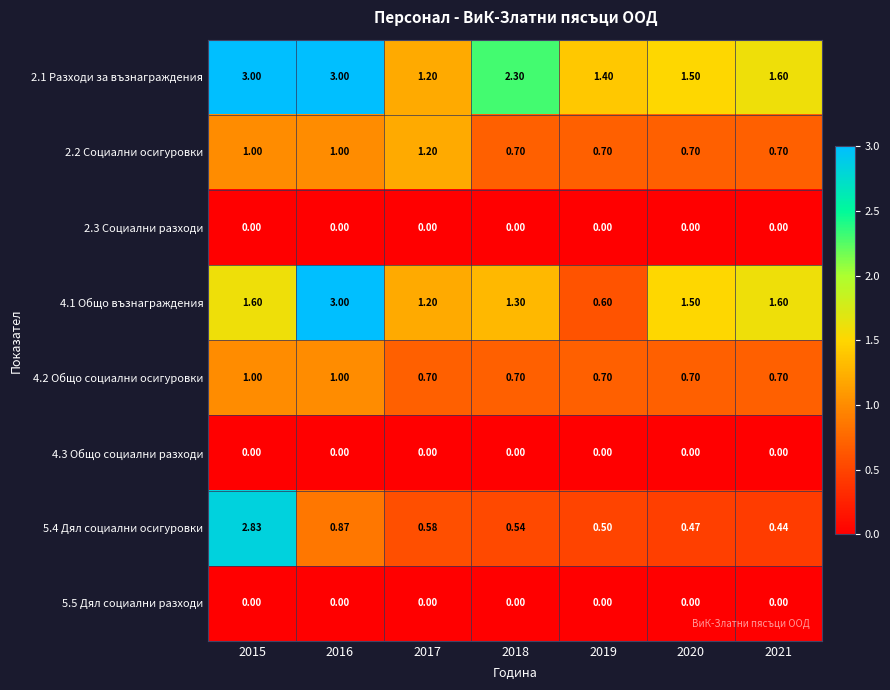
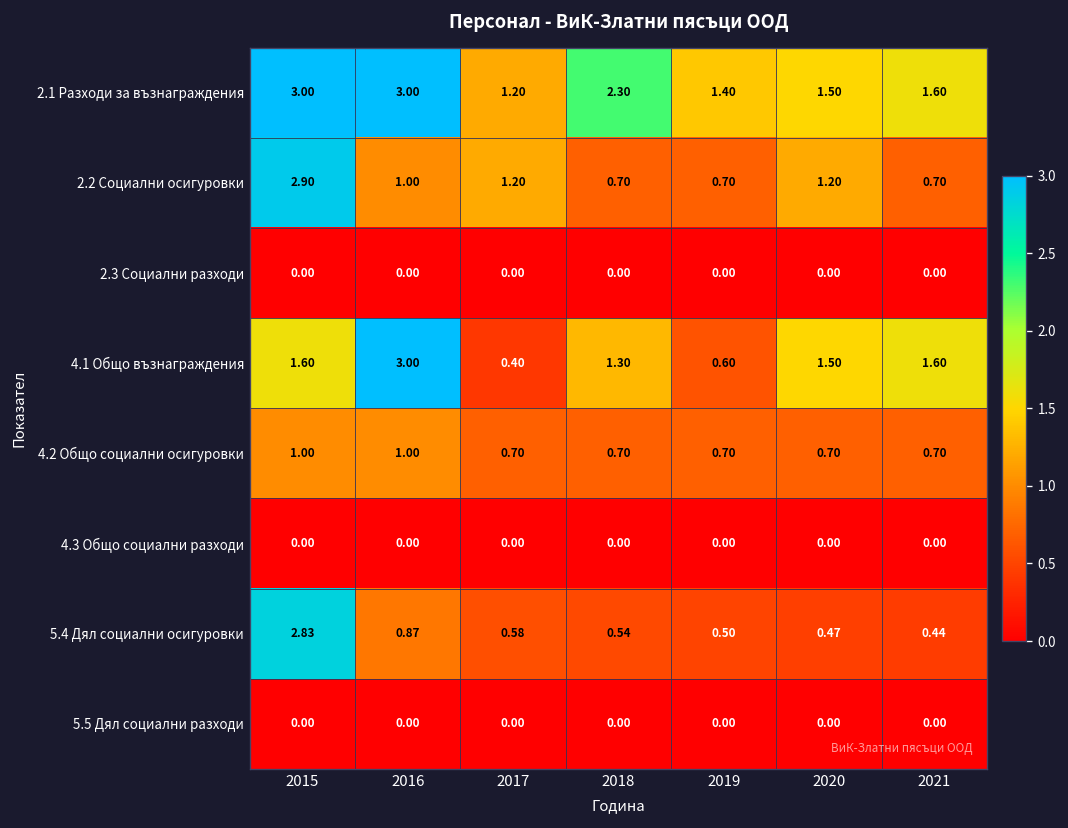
2.2 Социални осигуровки, 2015: 1.00 -> 2.90
2.2 Социални осигуровки, 2020: 0.70 -> 1.20
4.1 Общо възнаграждения, 2017: 1.20 -> 0.40
